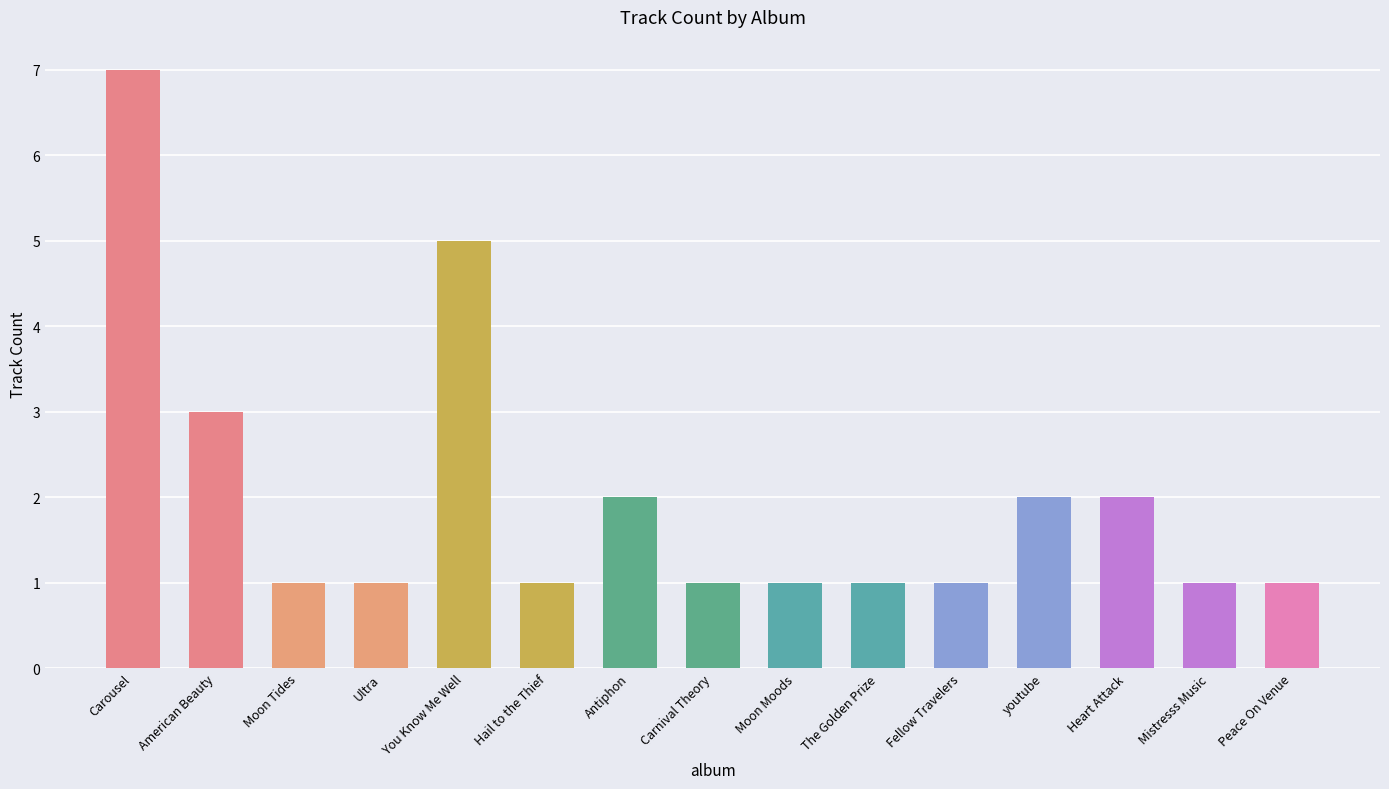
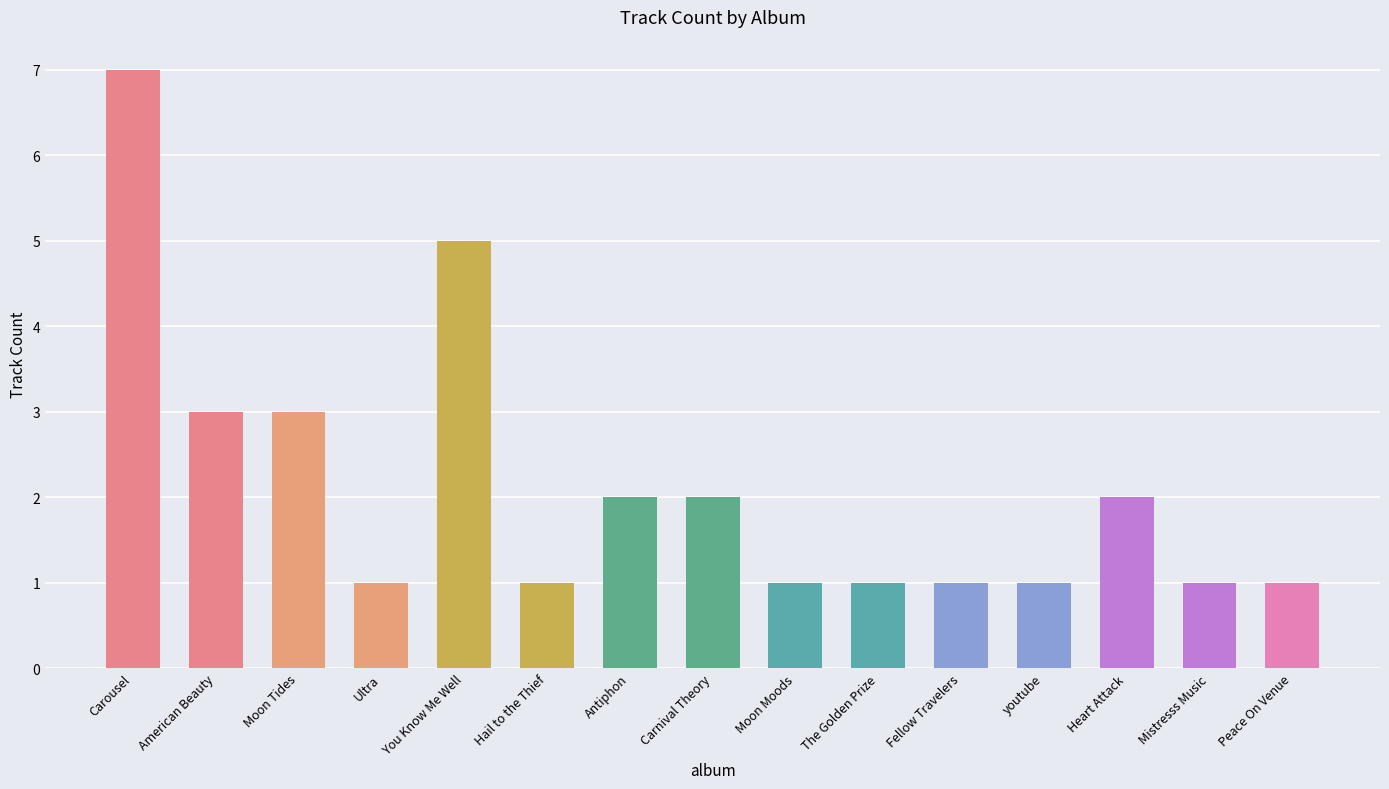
Moon Tides: 1 -> 3
Carnival Theory: 1 -> 2
youtube: 2 -> 1
